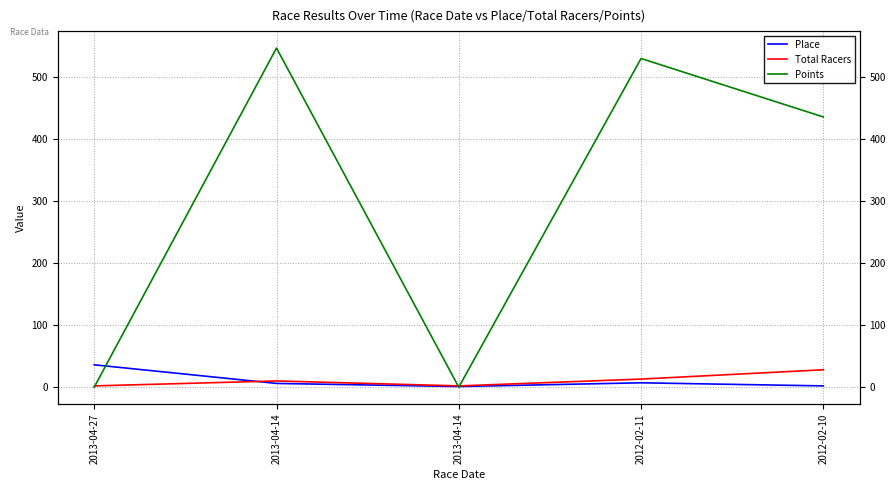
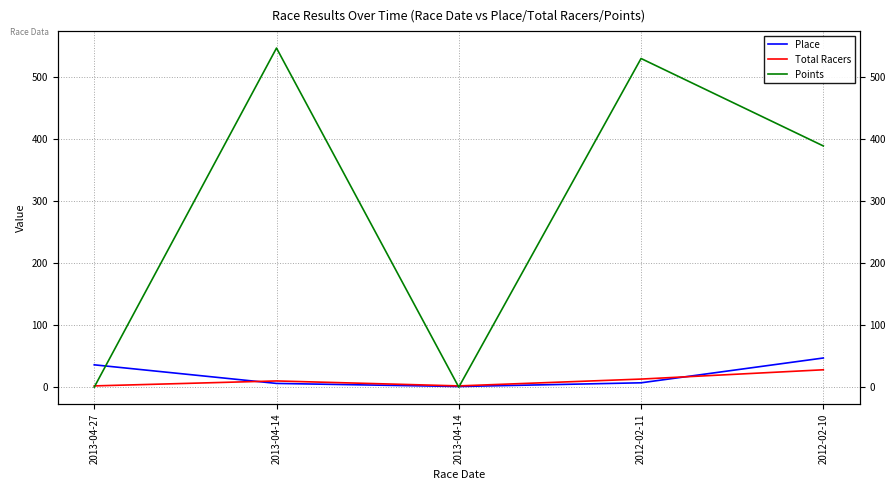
Place, 2012-02-10: 0 -> 50
Points, 2012-02-10: 440 -> 390
